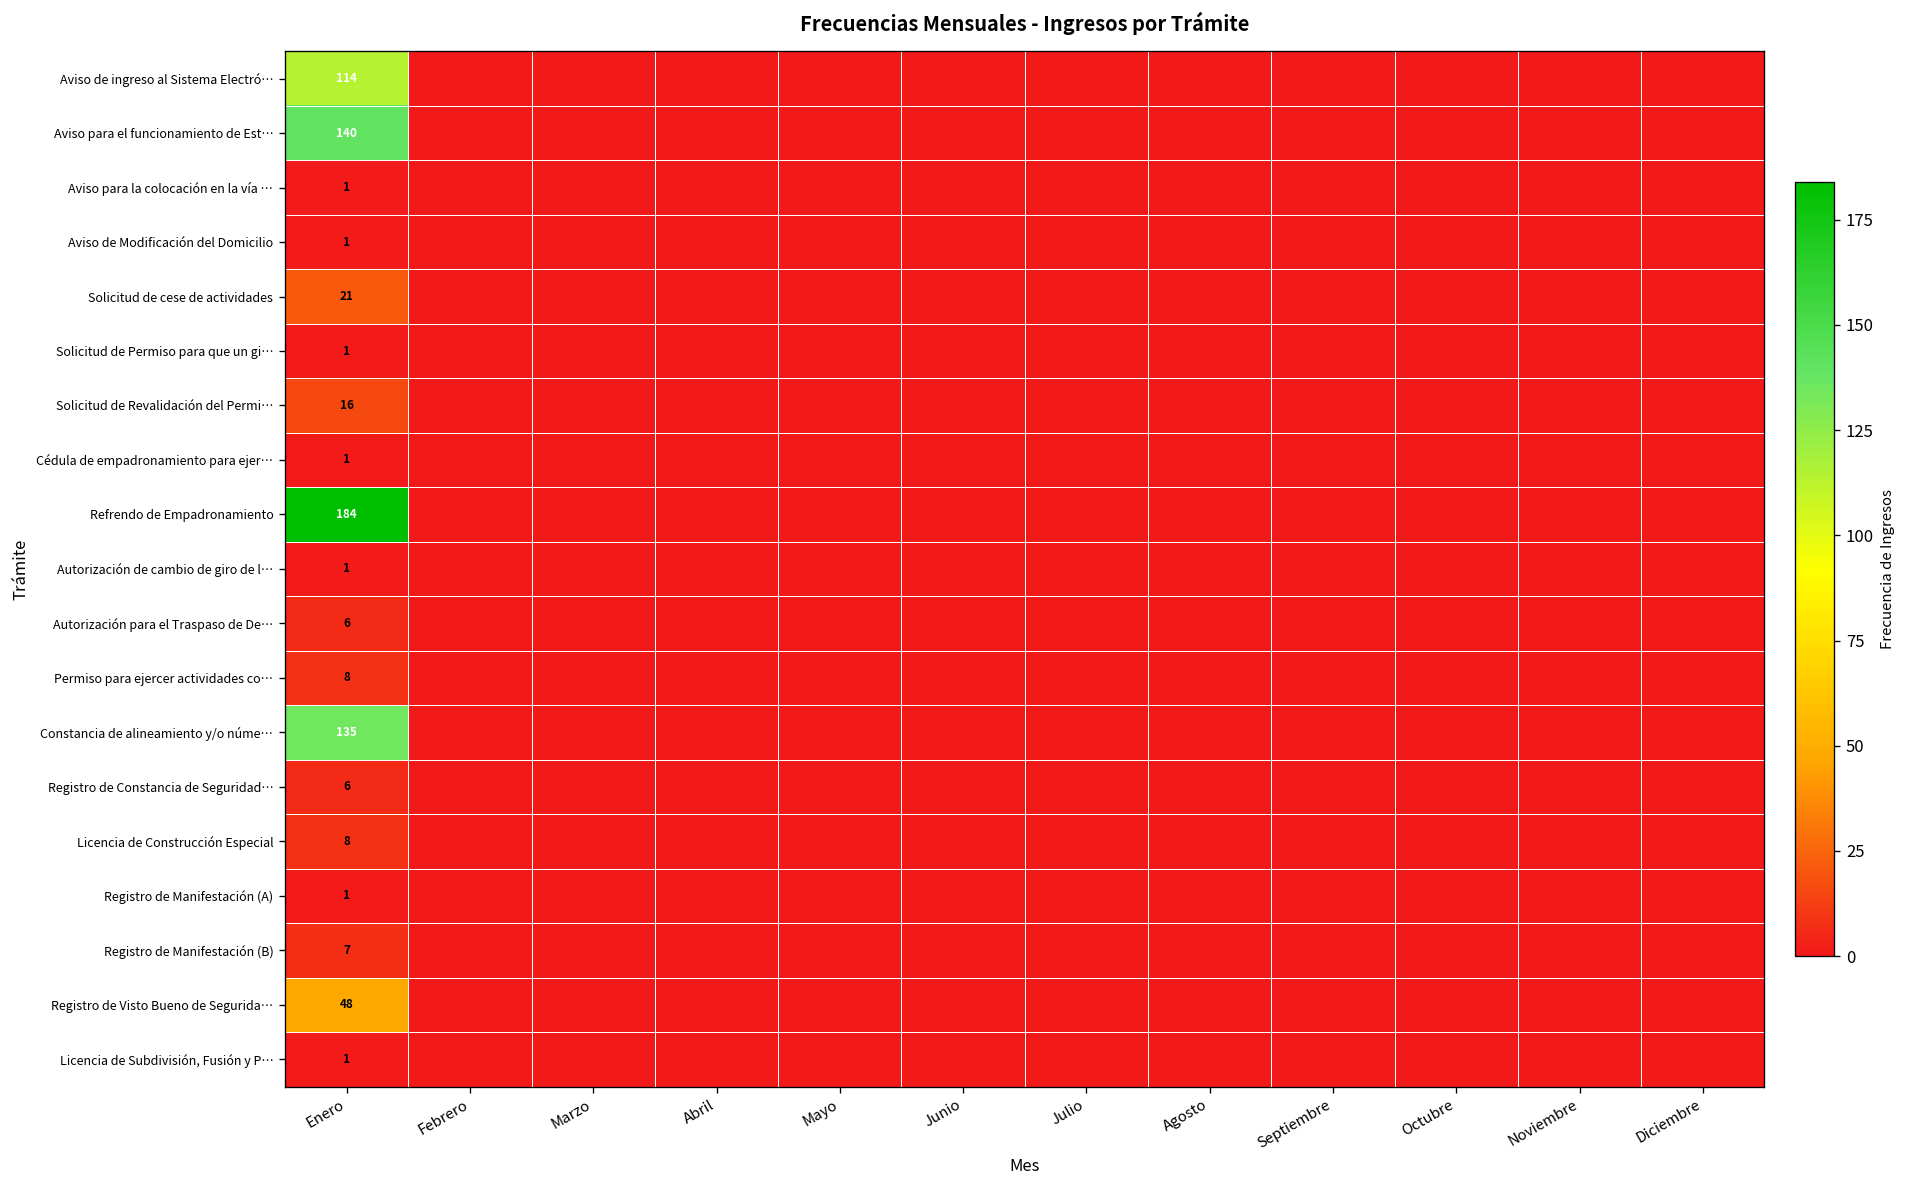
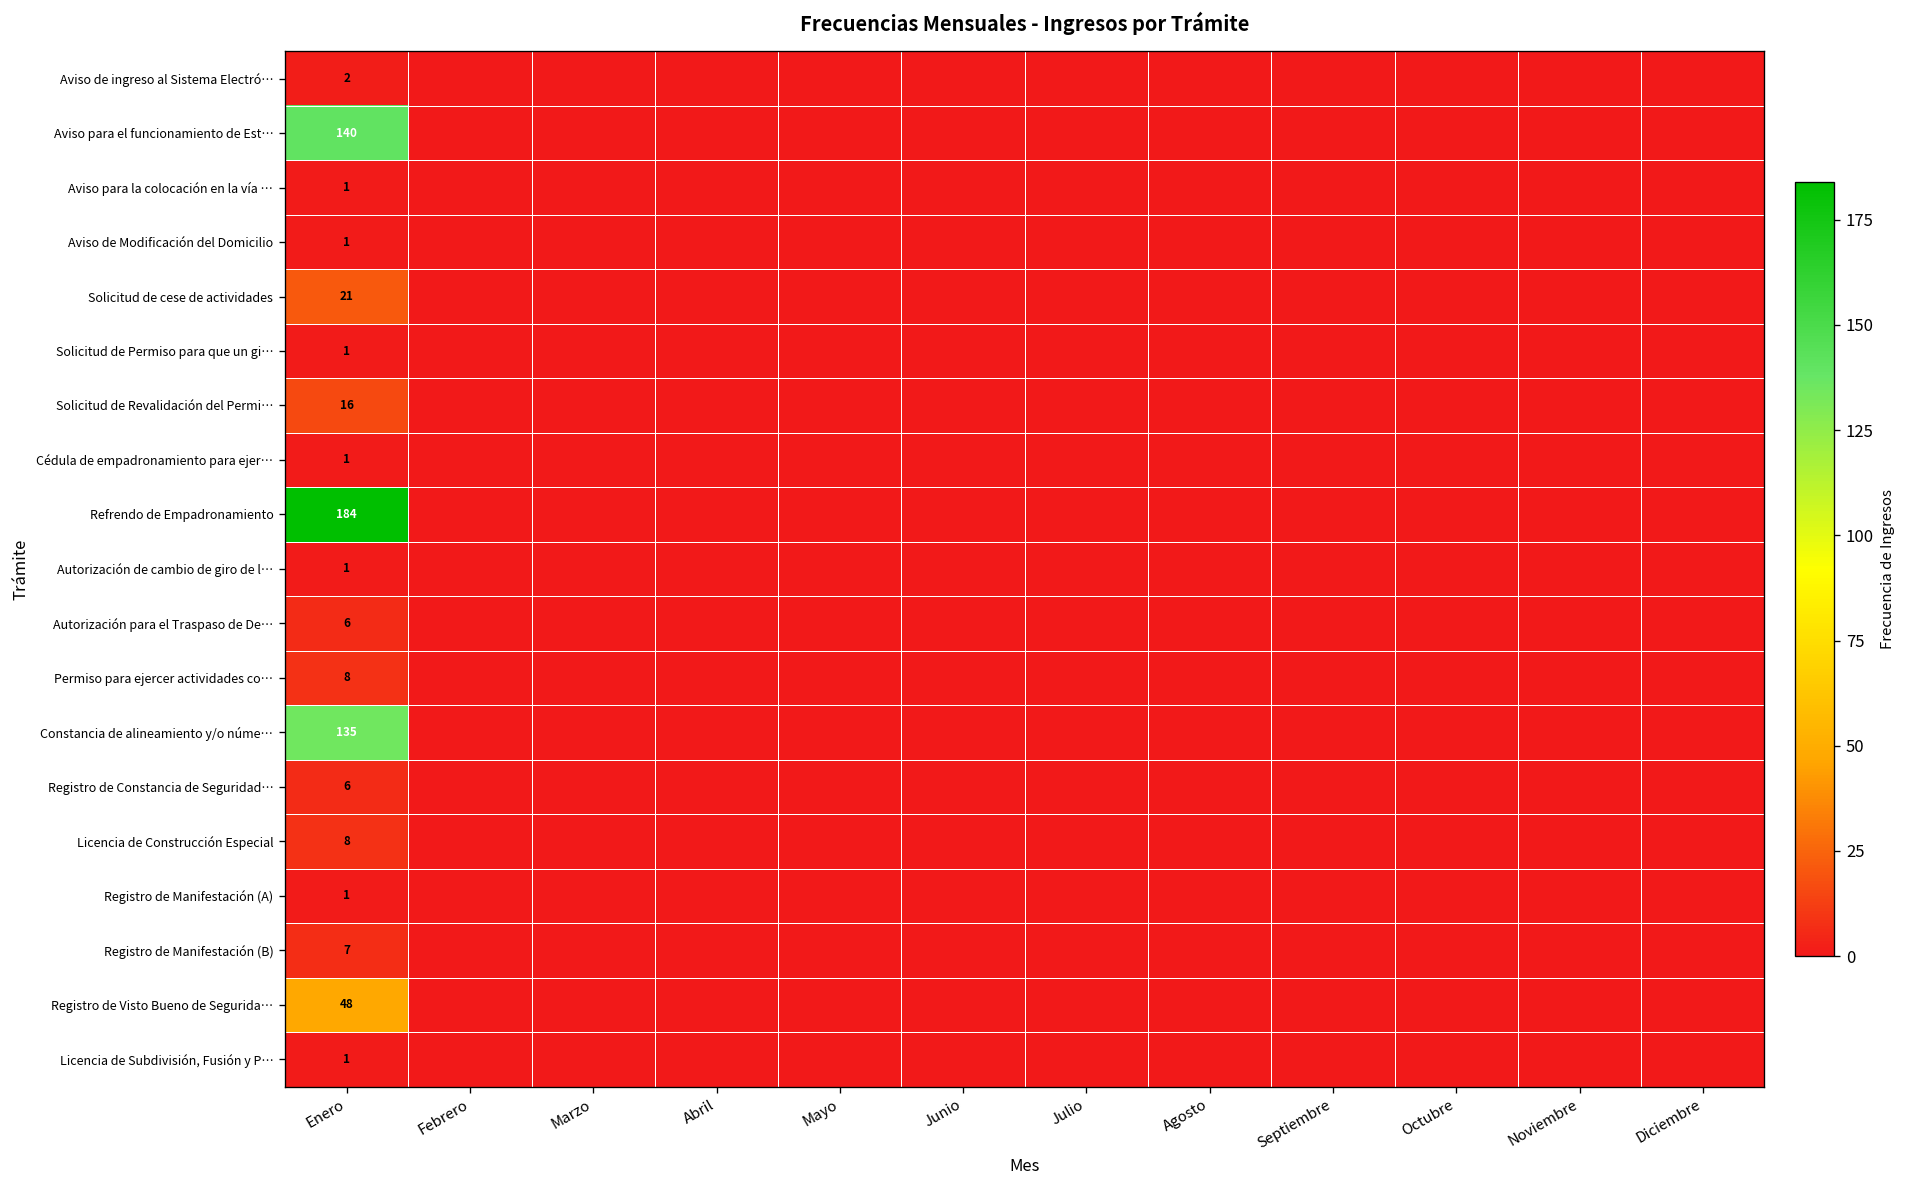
Aviso de ingreso al Sistema Electró…, Enero: 114 -> 2
